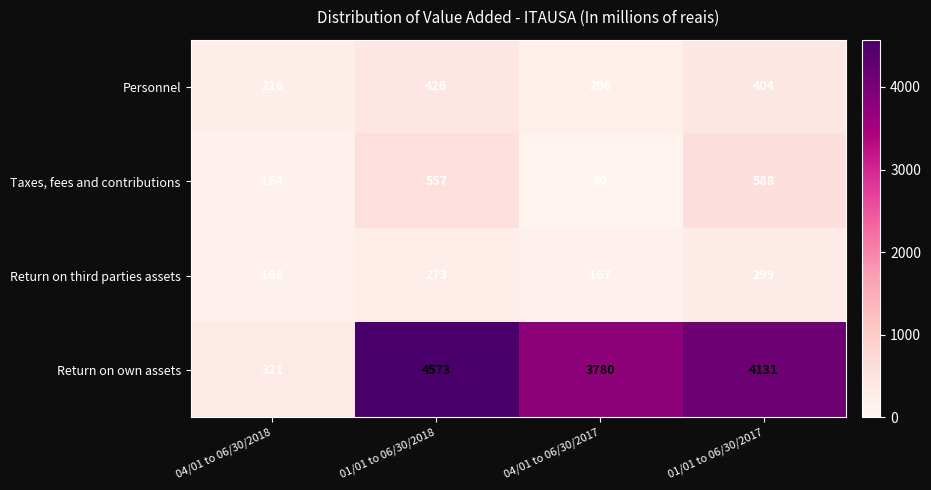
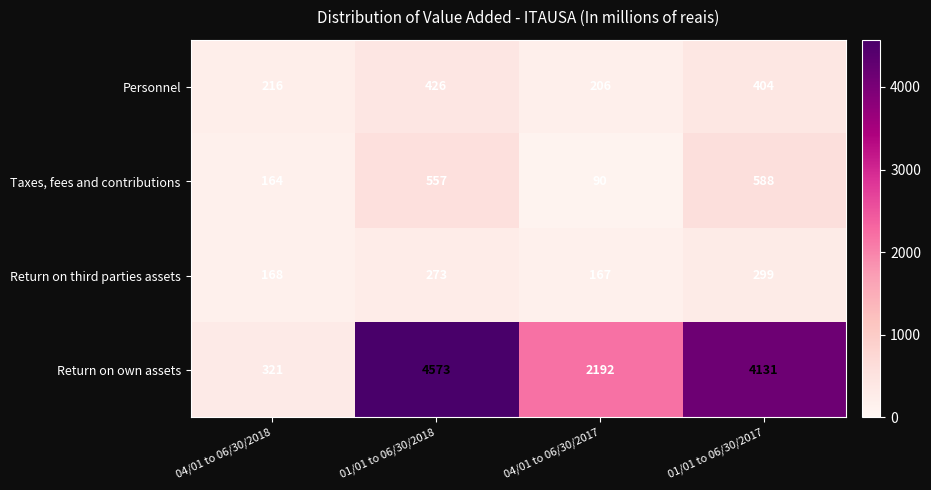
Return on own assets, 04/01 to 06/30/2017: 3780 -> 2192
